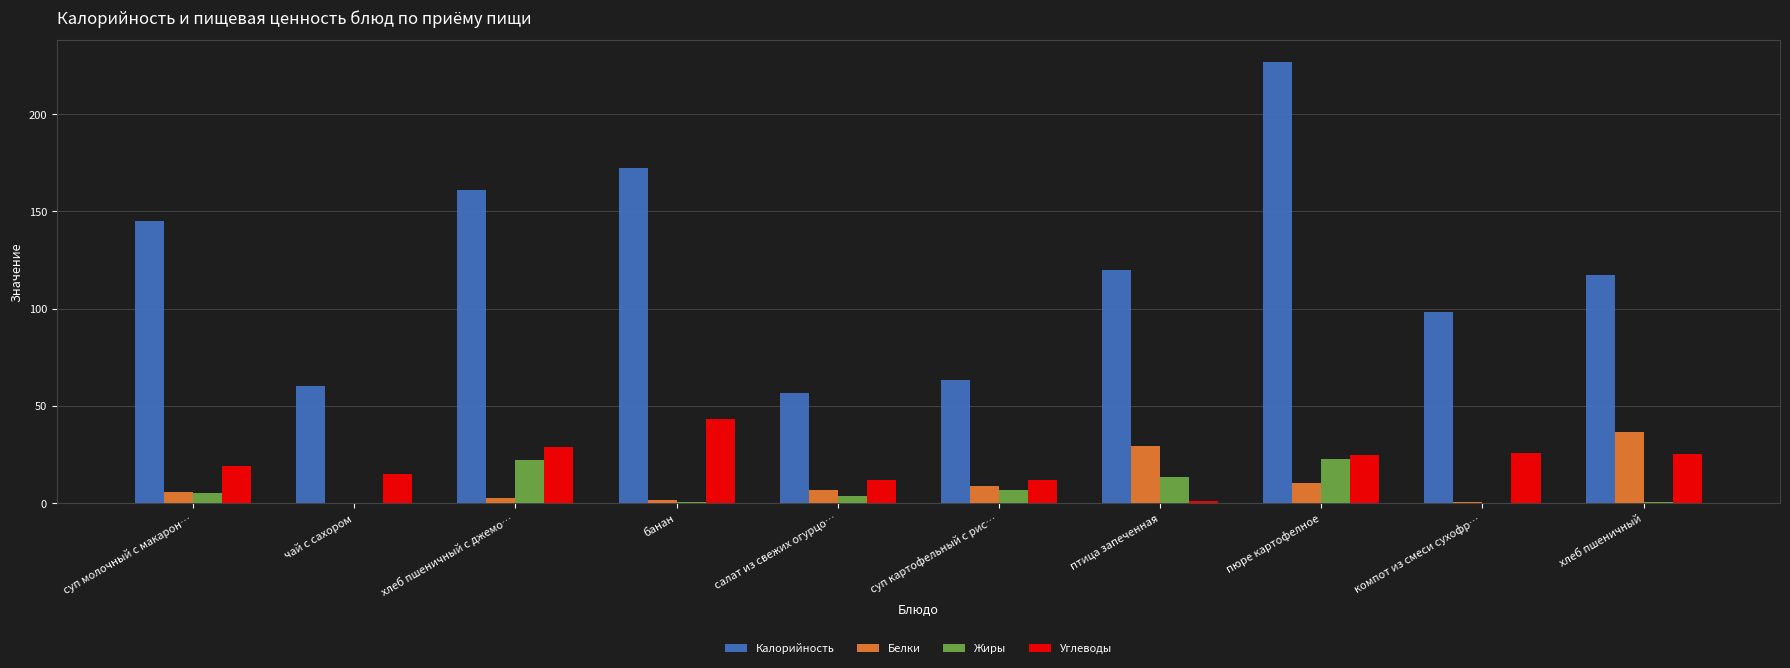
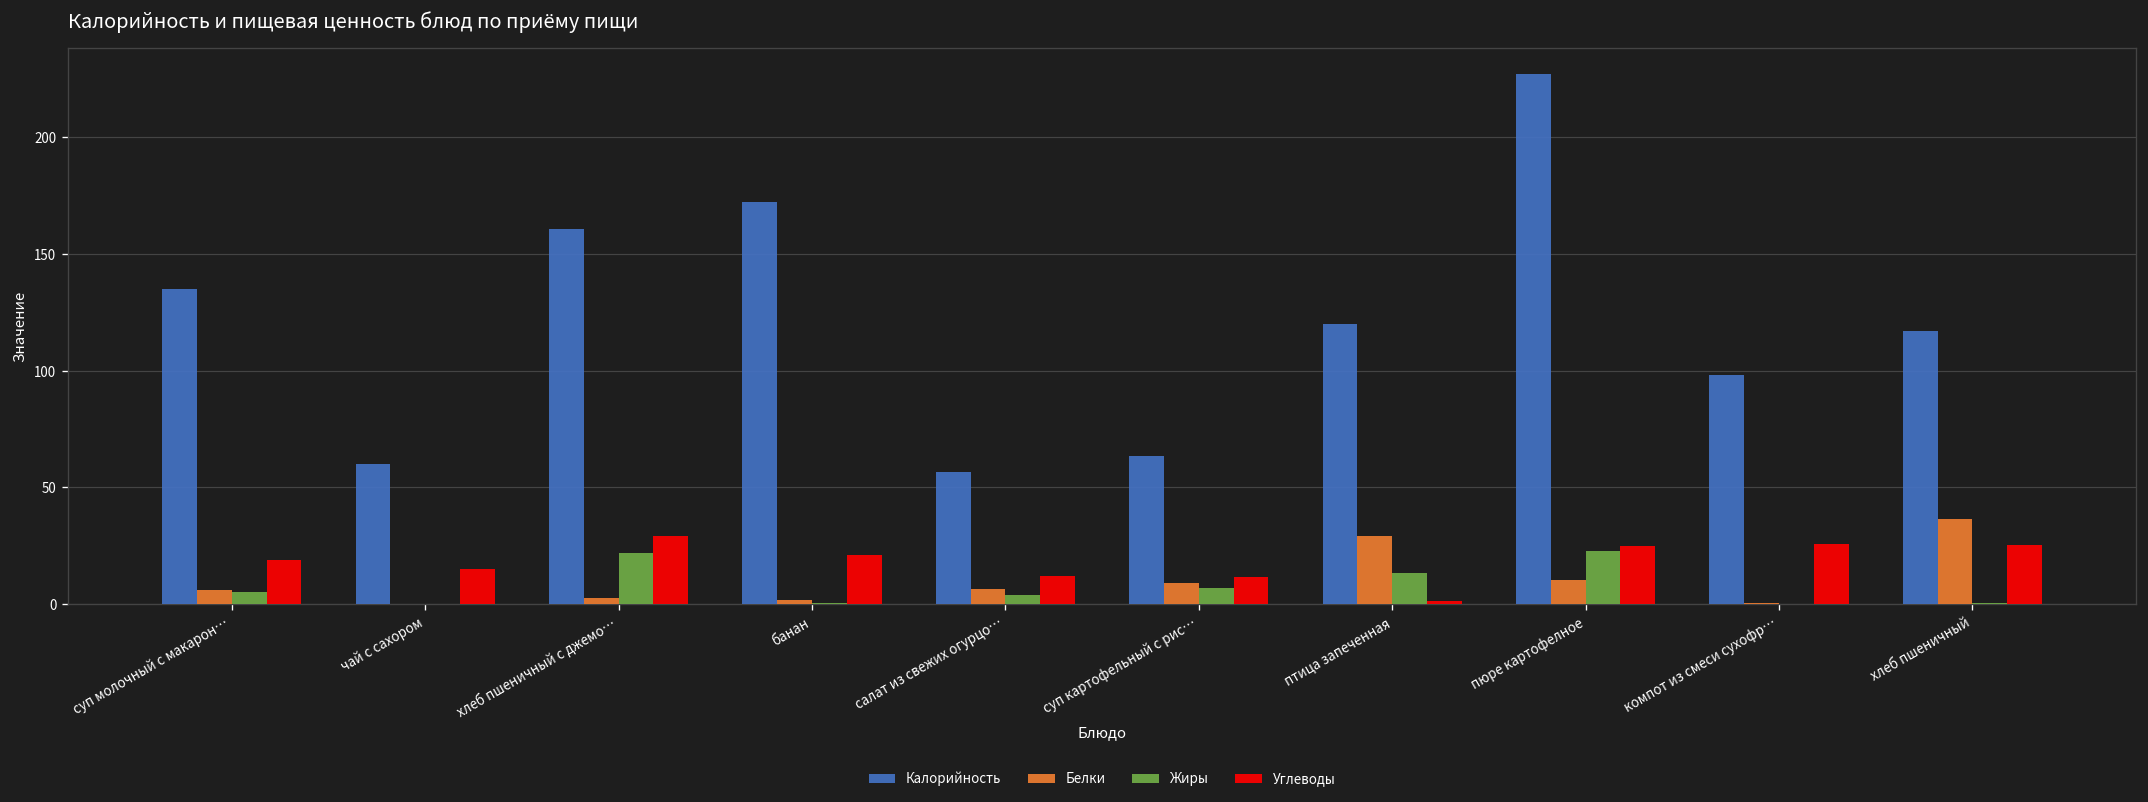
Калорийность, суп молочный с макарон…: 145 -> 135
Углеводы, банан: 43 -> 21
